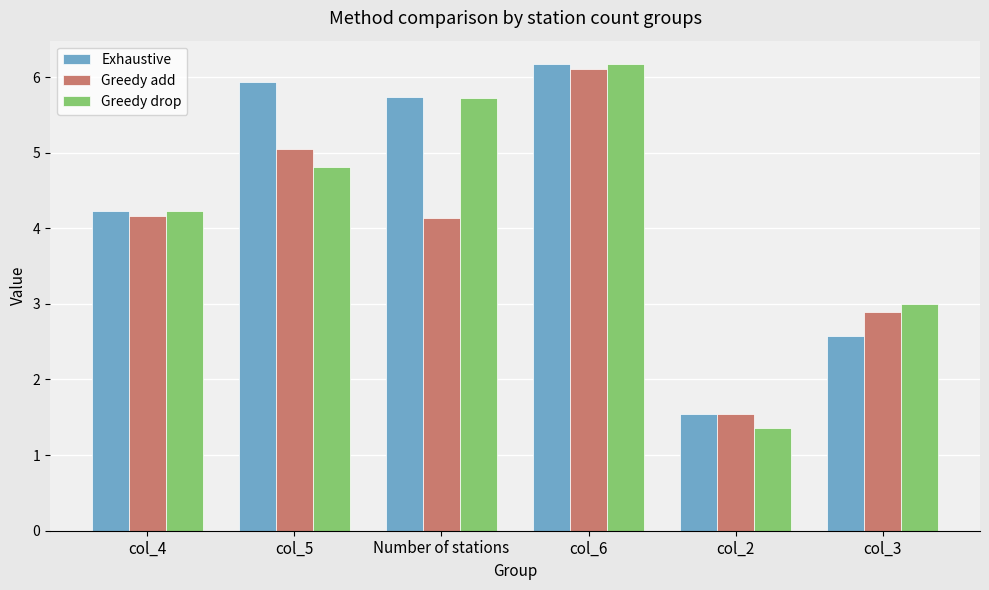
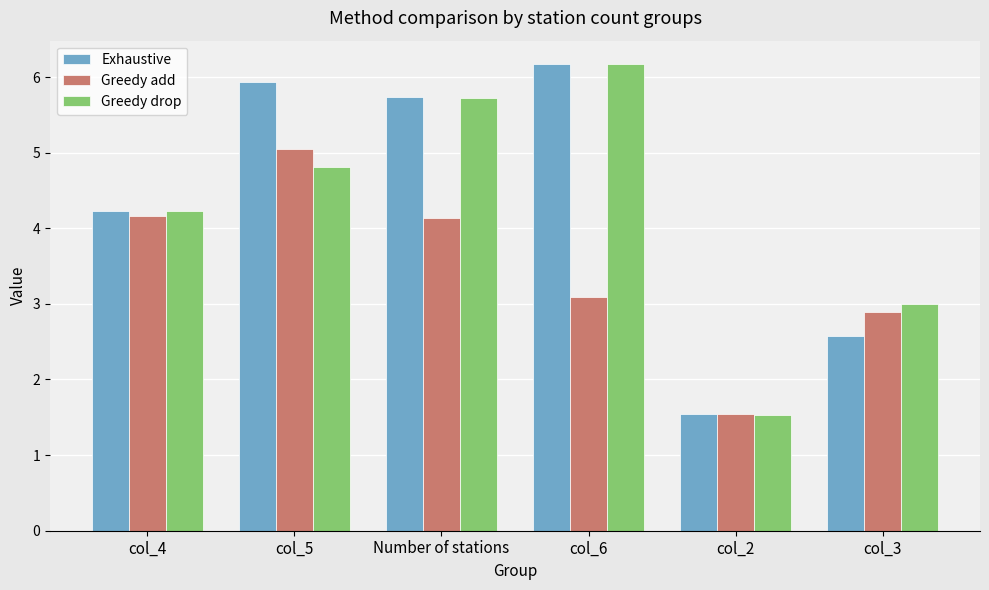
Greedy add, col_6: 6.1 -> 3.1
Greedy drop, col_2: 1.4 -> 1.5
